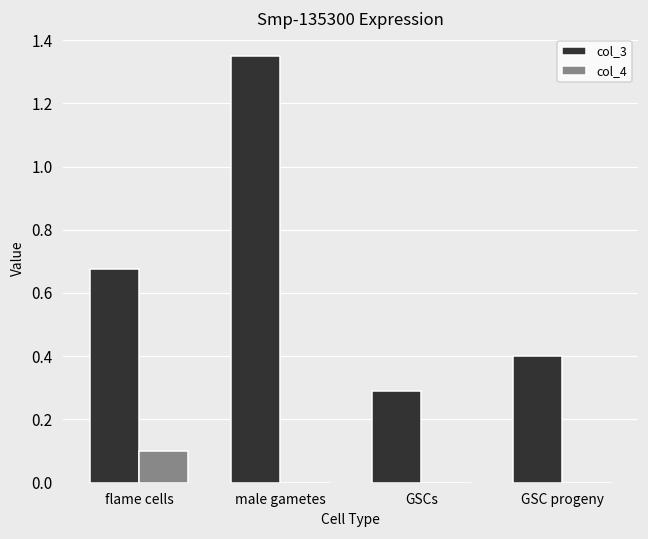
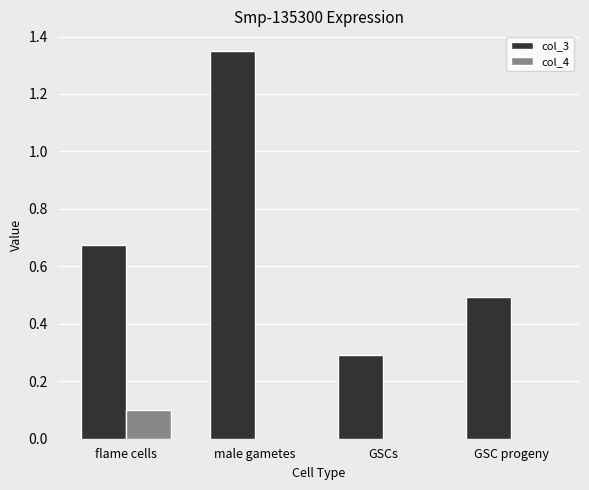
col_3, GSC progeny: 0.40 -> 0.49
